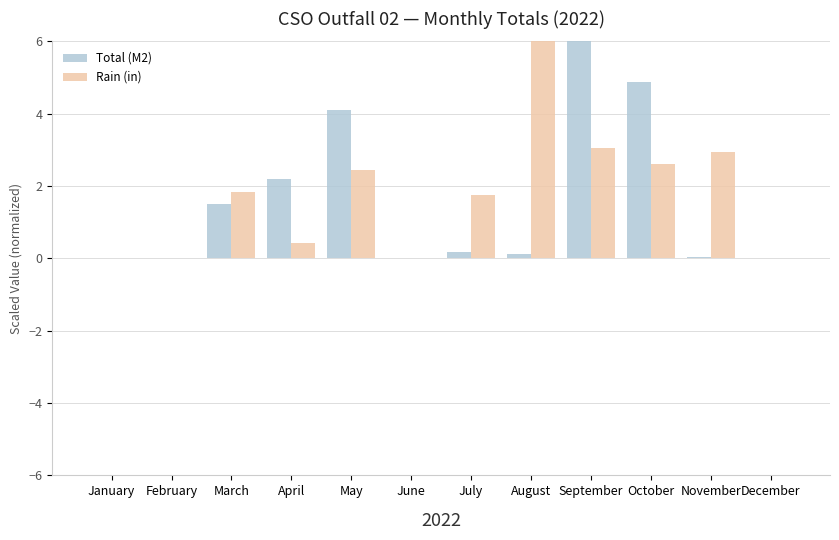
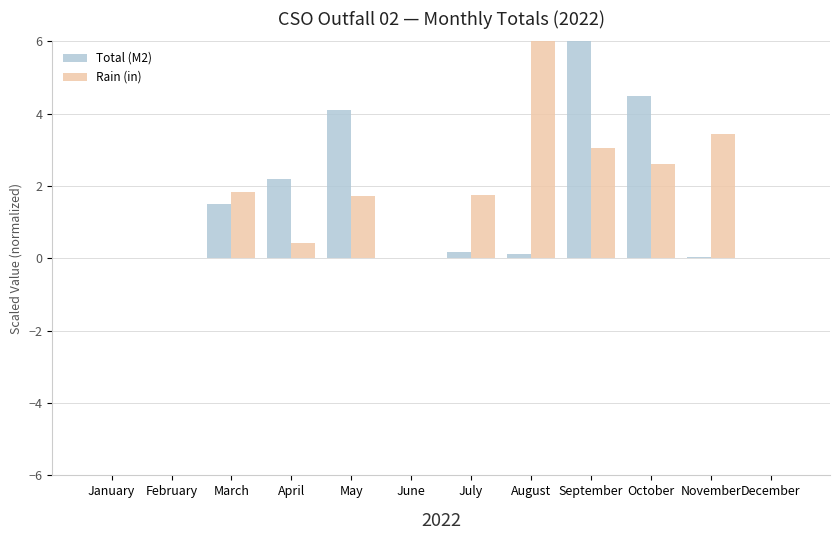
Rain (in), May: 2.4 -> 1.7
Total (M2), October: 4.9 -> 4.5
Rain (in), November: 3.0 -> 3.4
